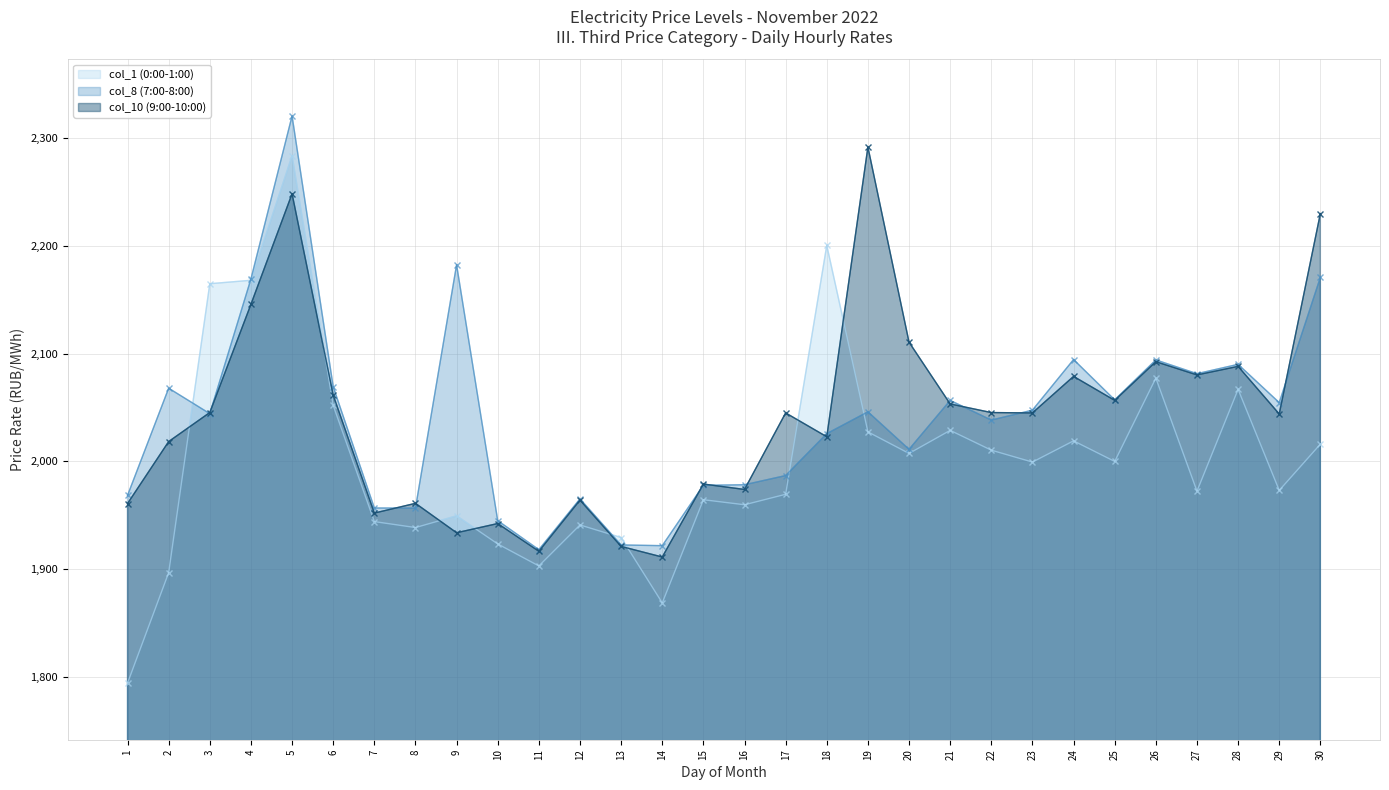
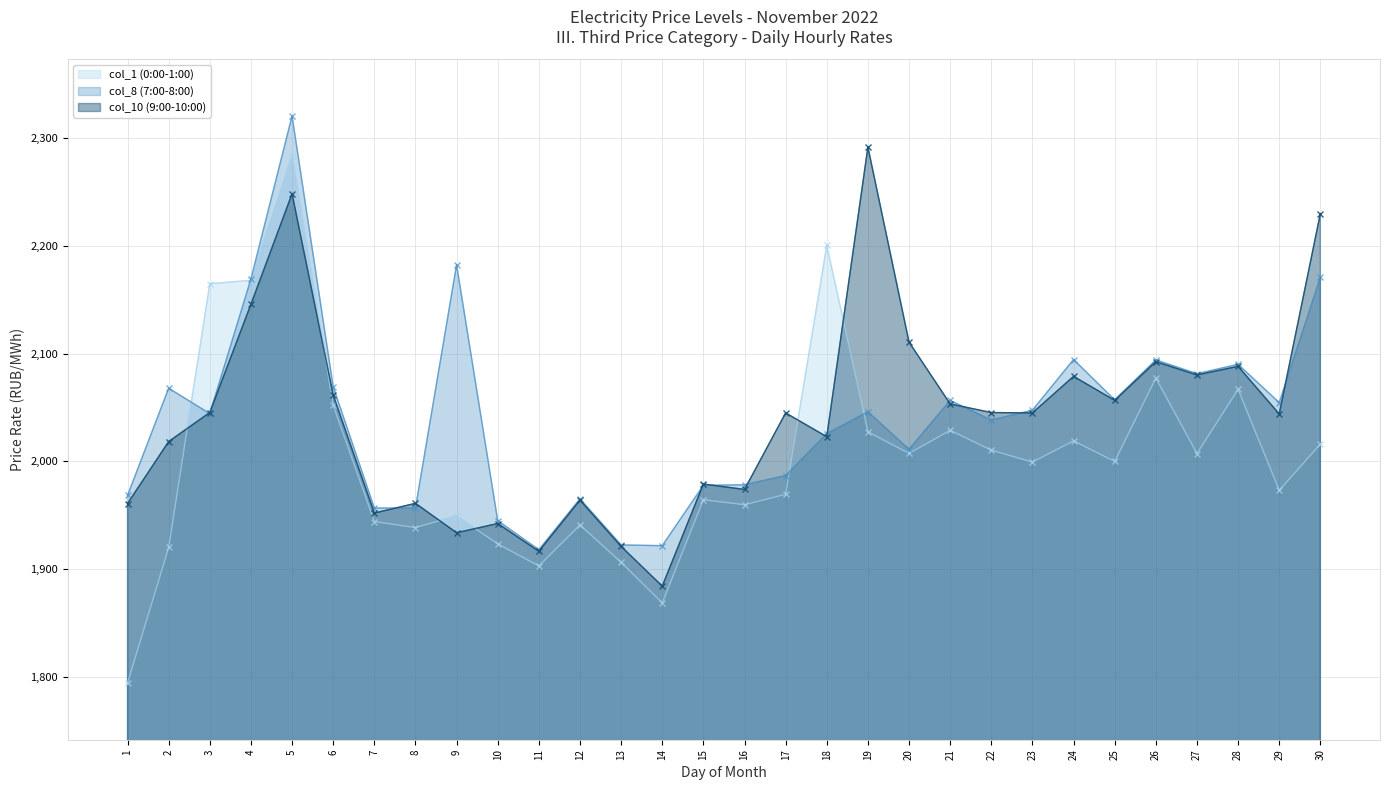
col_1 (0:00-1:00), 2: 1,897 -> 1,920
col_1 (0:00-1:00), 13: 1,929 -> 1,906
col_10 (9:00-10:00), 14: 1,911 -> 1,884
col_1 (0:00-1:00), 27: 1,972 -> 2,007
